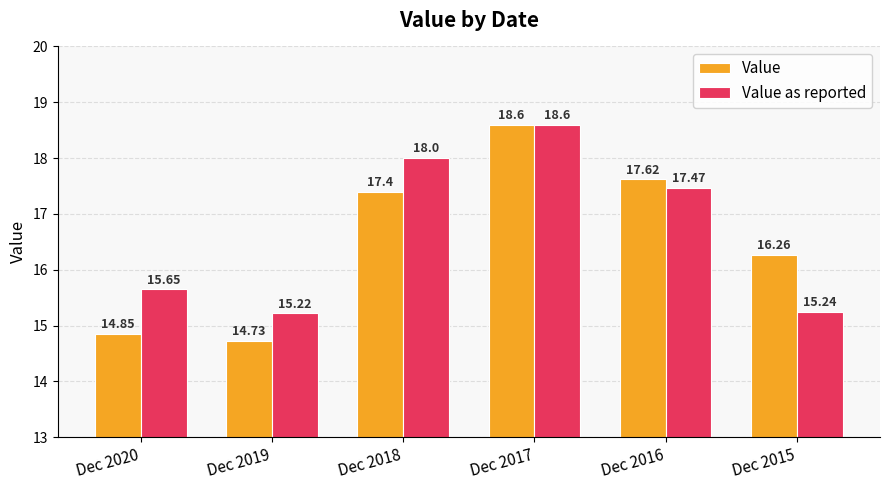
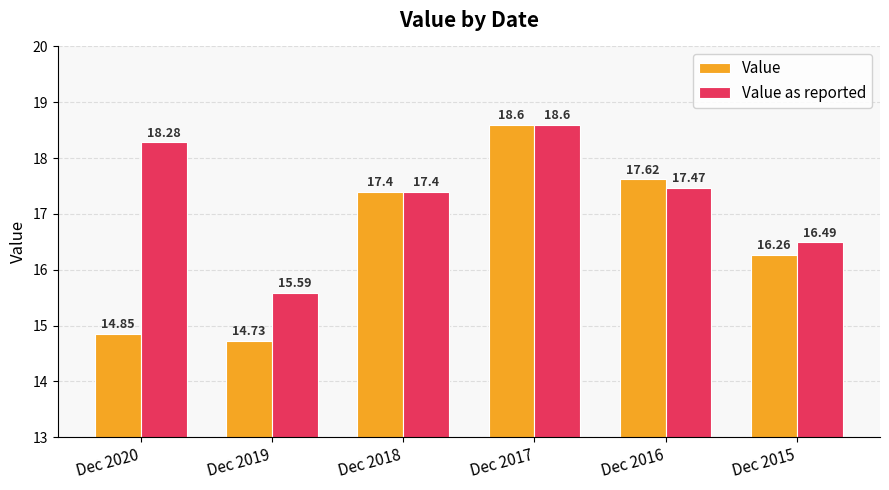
Value as reported, Dec 2020: 15.65 -> 18.28
Value as reported, Dec 2019: 15.22 -> 15.59
Value as reported, Dec 2018: 18.0 -> 17.4
Value as reported, Dec 2015: 15.24 -> 16.49
